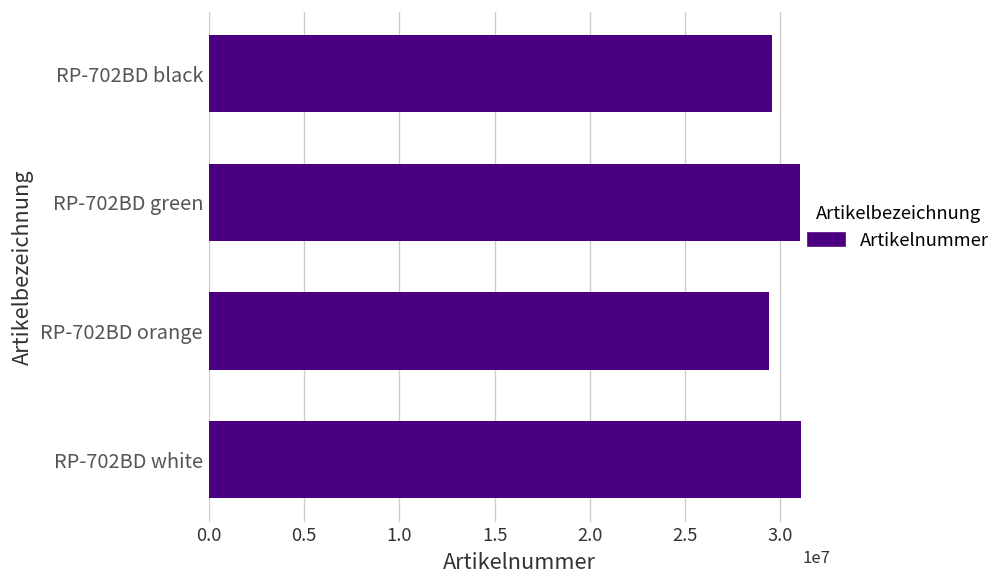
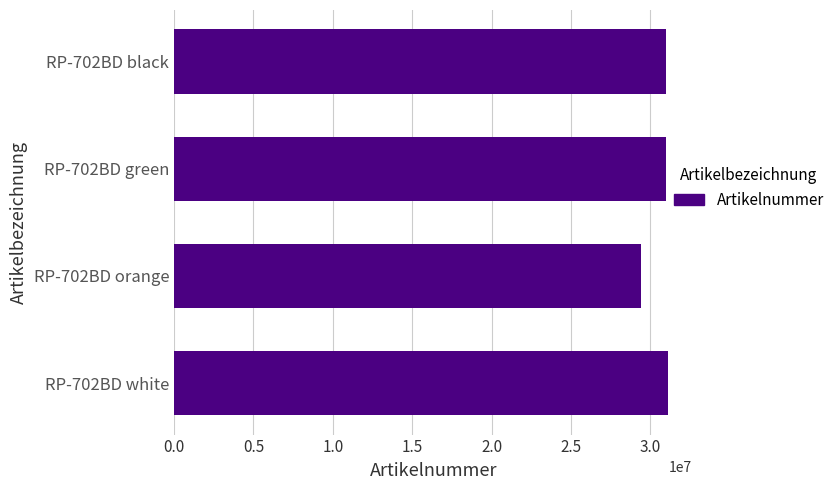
RP-702BD black: 29600000 -> 31000000
